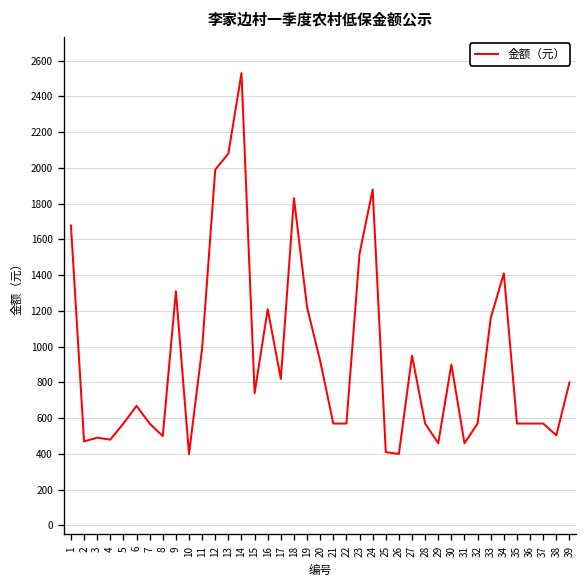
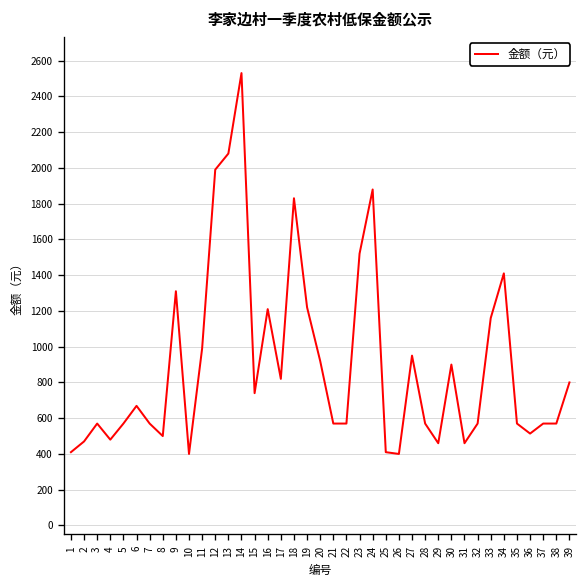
1: 1680 -> 410
3: 490 -> 570
36: 570 -> 510
38: 500 -> 570
